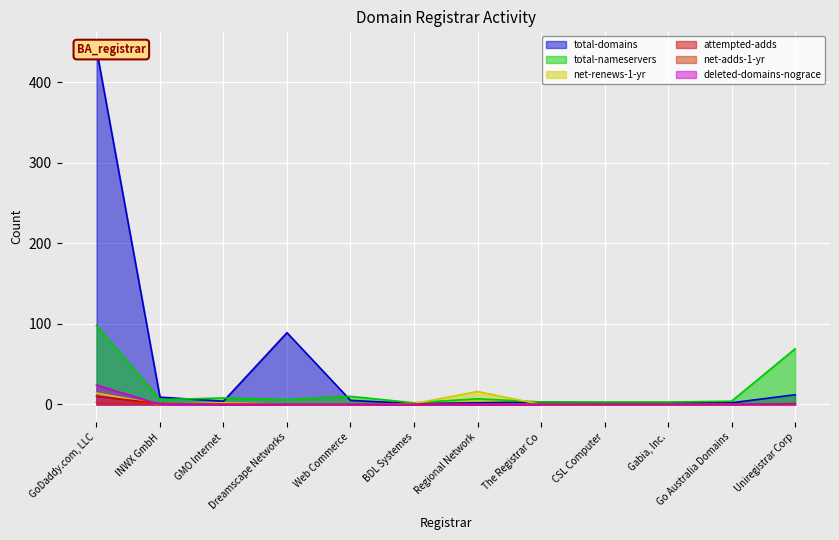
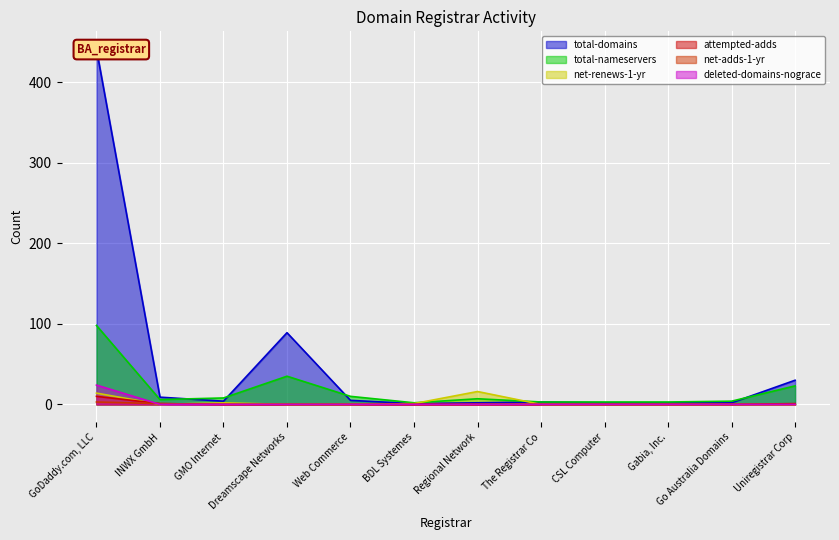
total-nameservers, Dreamscape Networks: 10 -> 40
total-domains, Uniregistrar Corp: 10 -> 30
total-nameservers, Uniregistrar Corp: 70 -> 20
